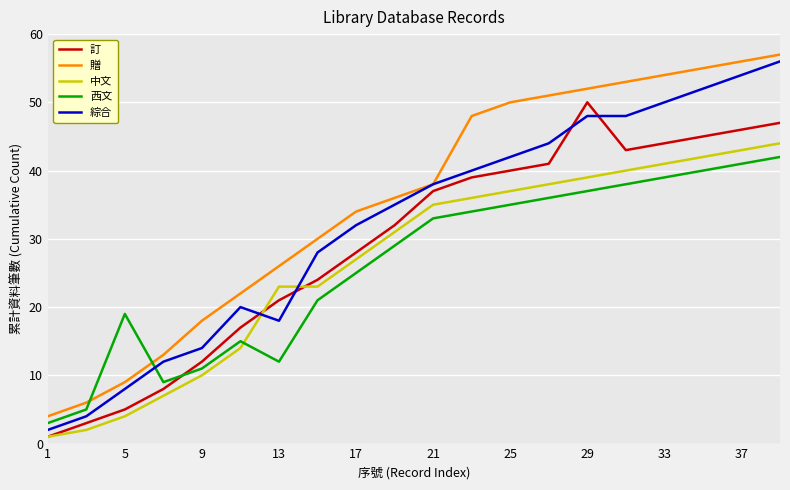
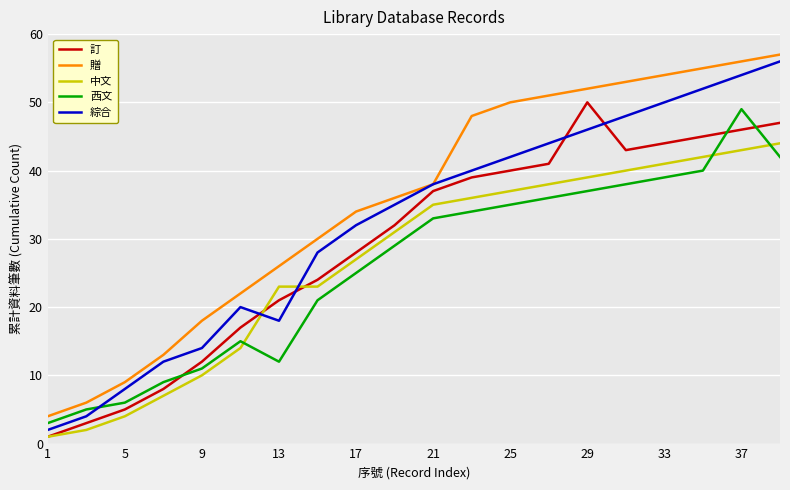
西文, 5: 19 -> 6
綜合, 29: 48 -> 46
西文, 37: 41 -> 49
